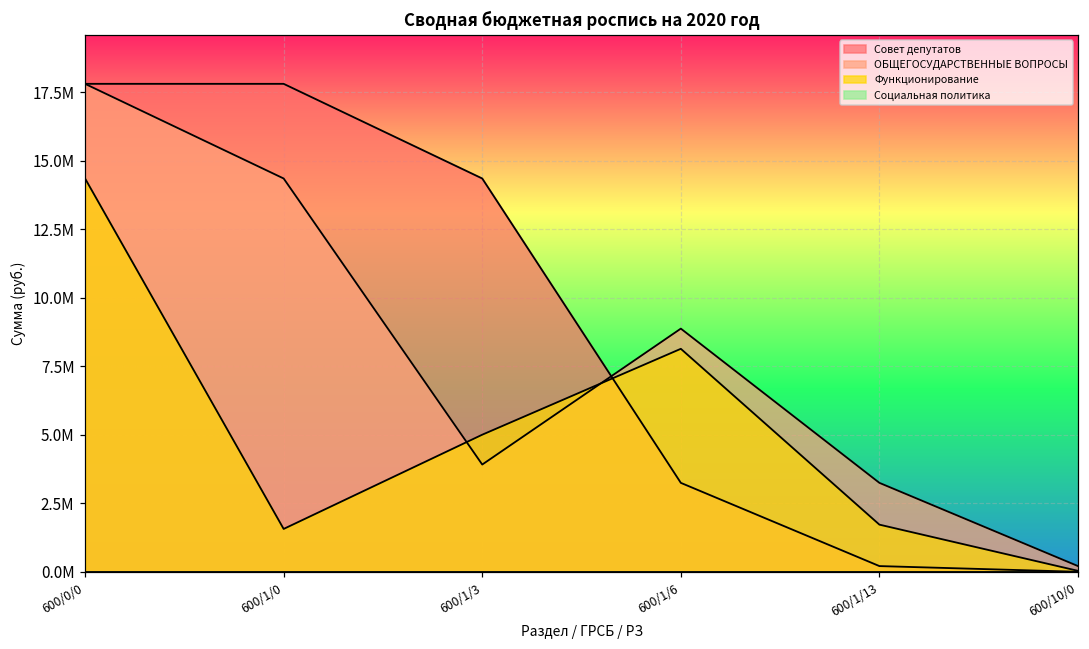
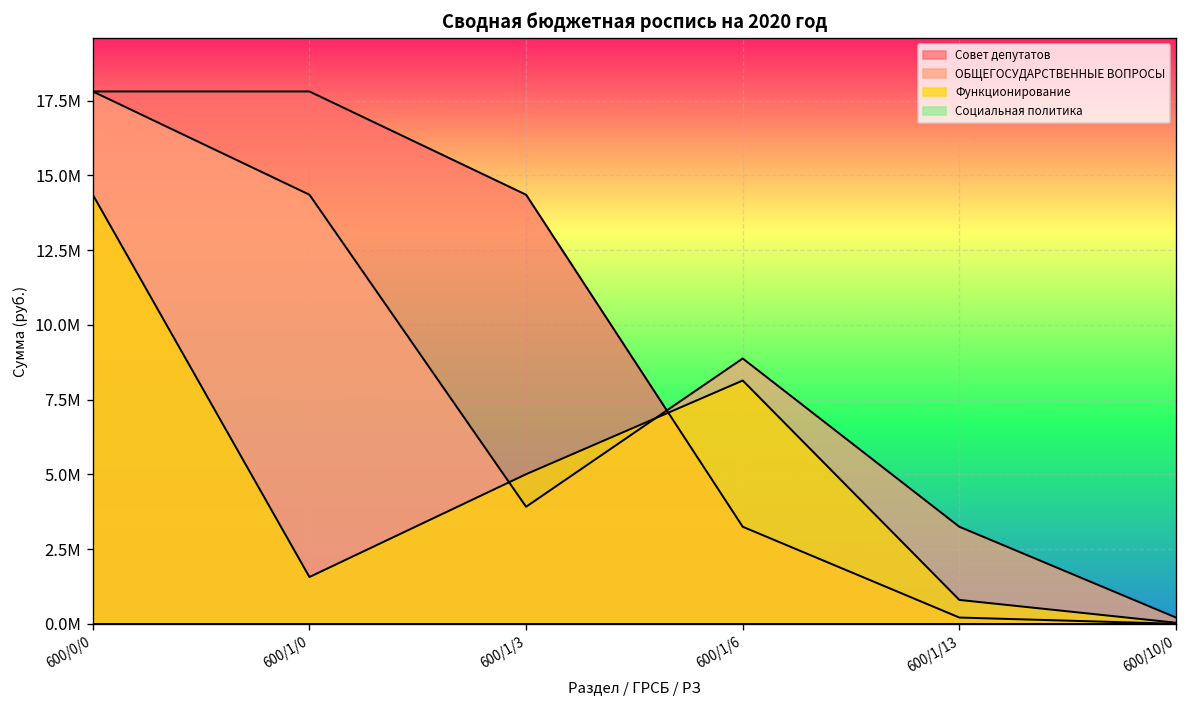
Функционирование, 600/1/13: 1700000 -> 800000
